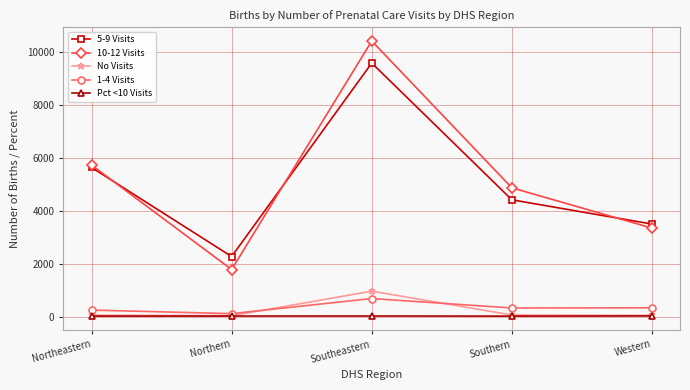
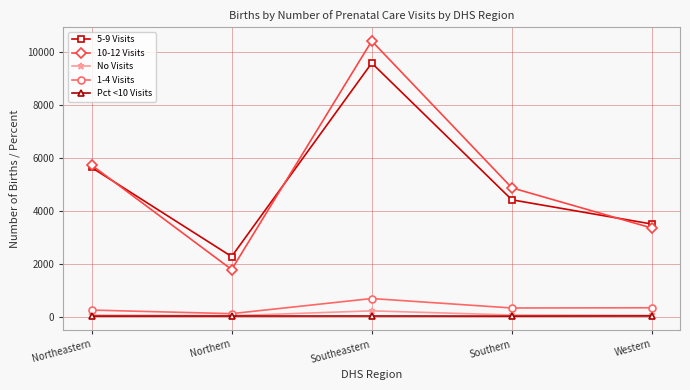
No Visits, Southeastern: 1000 -> 200
